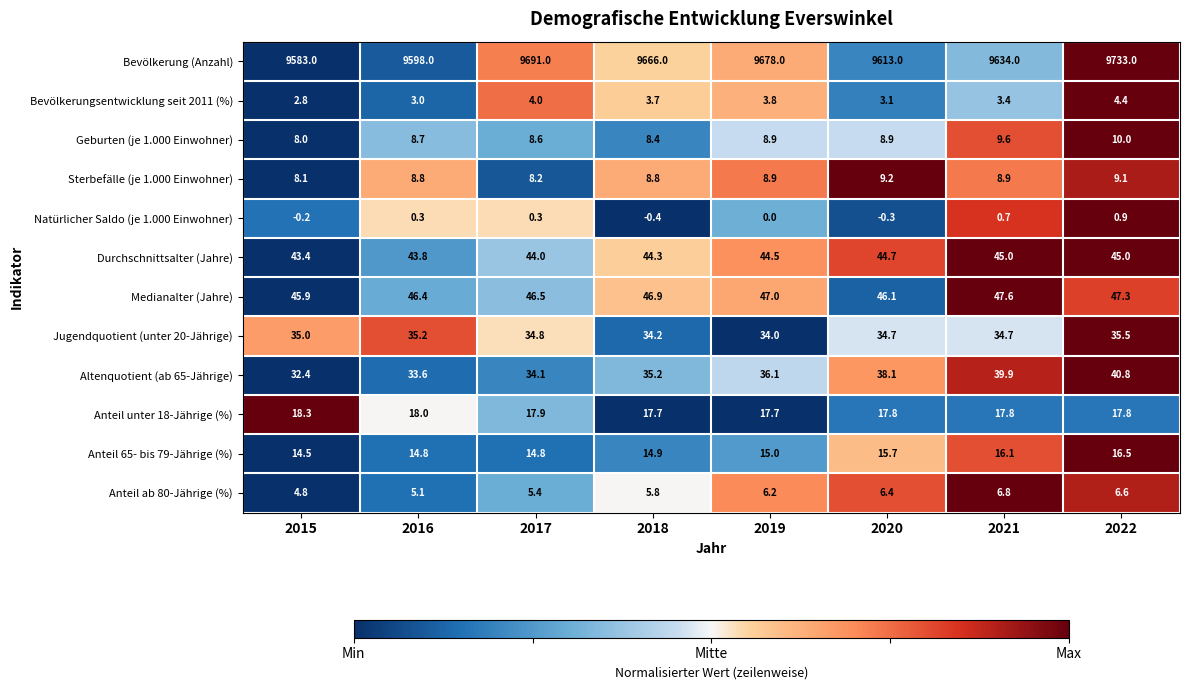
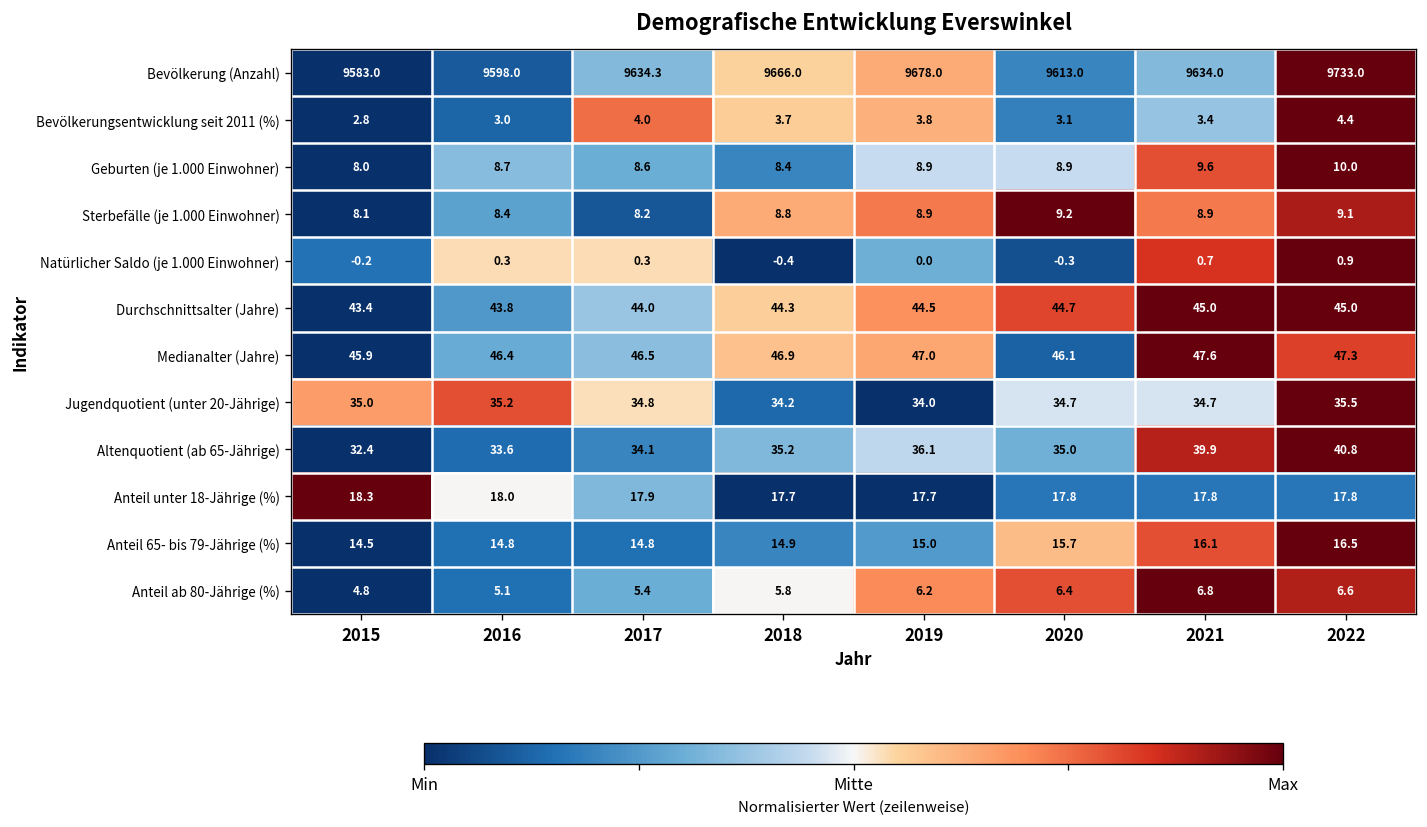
Bevölkerung (Anzahl), 2017: 9691.0 -> 9634.3
Sterbefälle (je 1.000 Einwohner), 2016: 8.8 -> 8.4
Altenquotient (ab 65-Jährige), 2020: 38.1 -> 35.0
